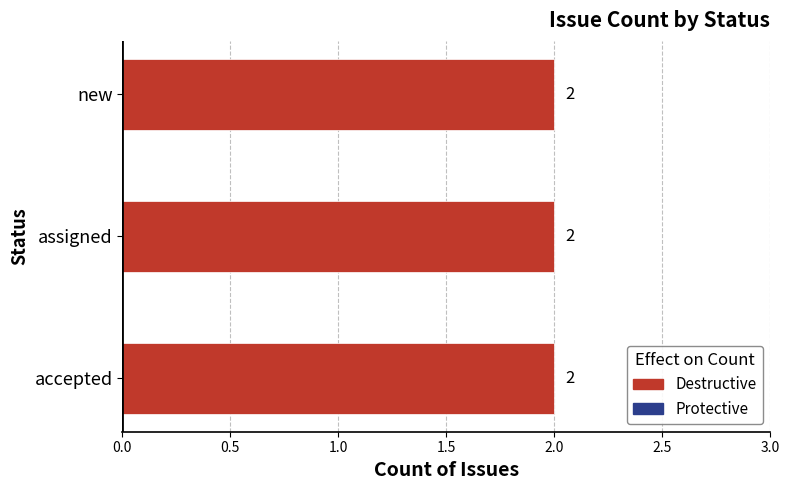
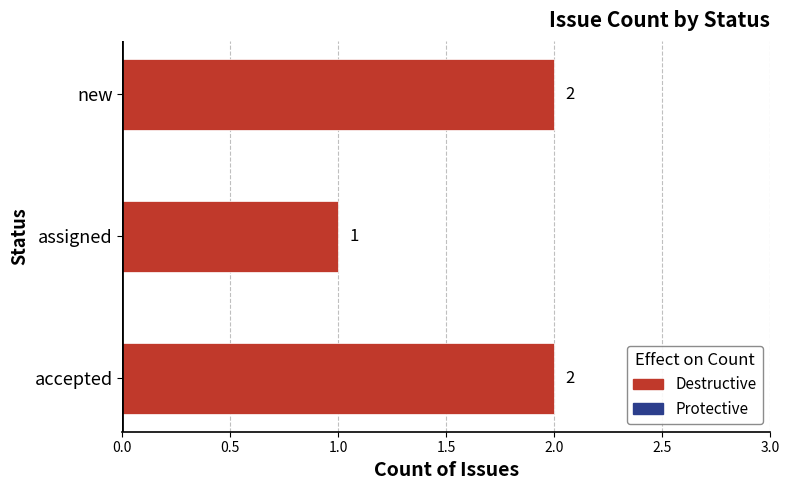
assigned: 2 -> 1
